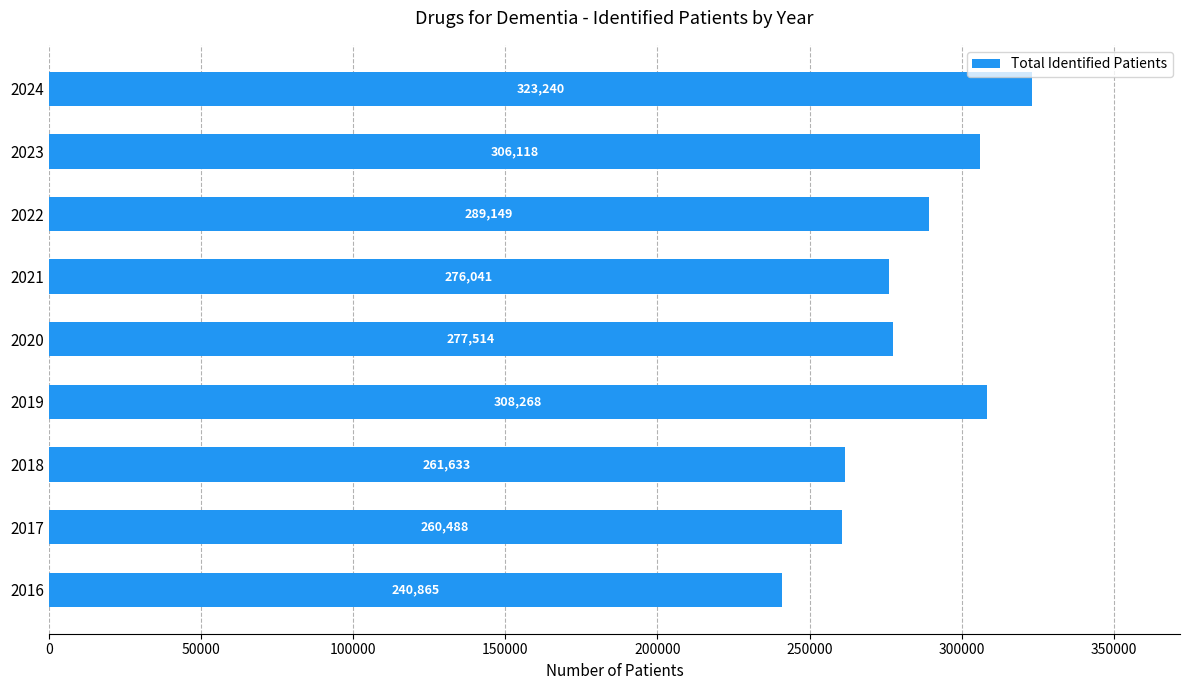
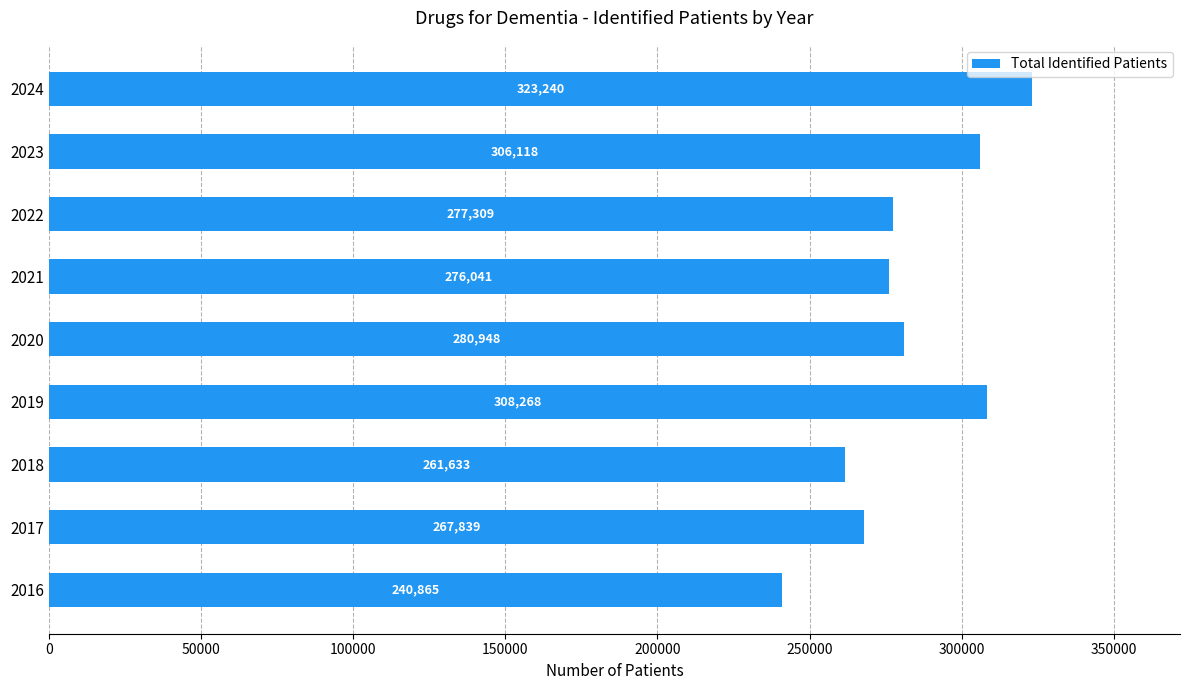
2022: 289,149 -> 277,309
2020: 277,514 -> 280,948
2017: 260,488 -> 267,839
